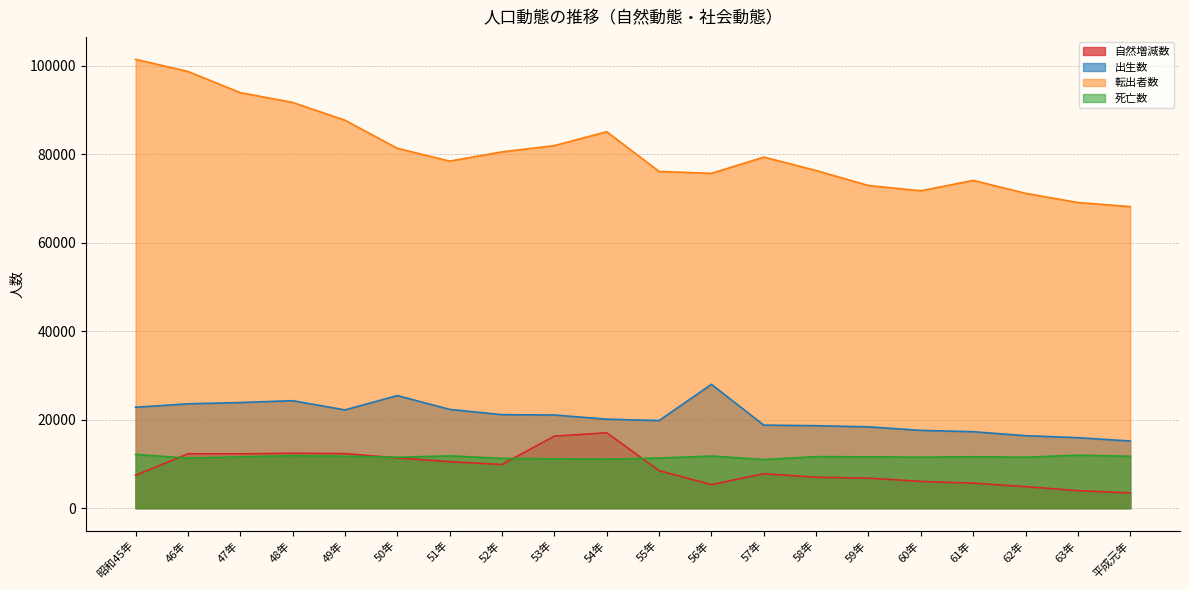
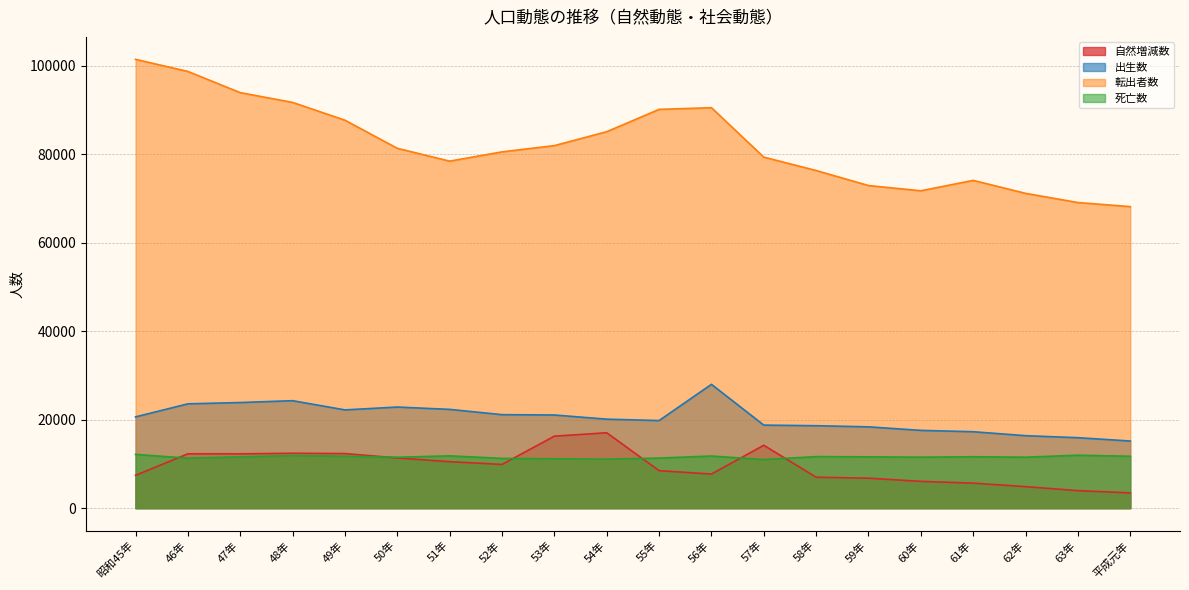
出生数, 昭和45年: 23000 -> 21000
出生数, 50年: 25000 -> 23000
転出者数, 55年: 76000 -> 90000
自然増減数, 56年: 5000 -> 8000
転出者数, 56年: 76000 -> 90000
自然増減数, 57年: 8000 -> 14000
